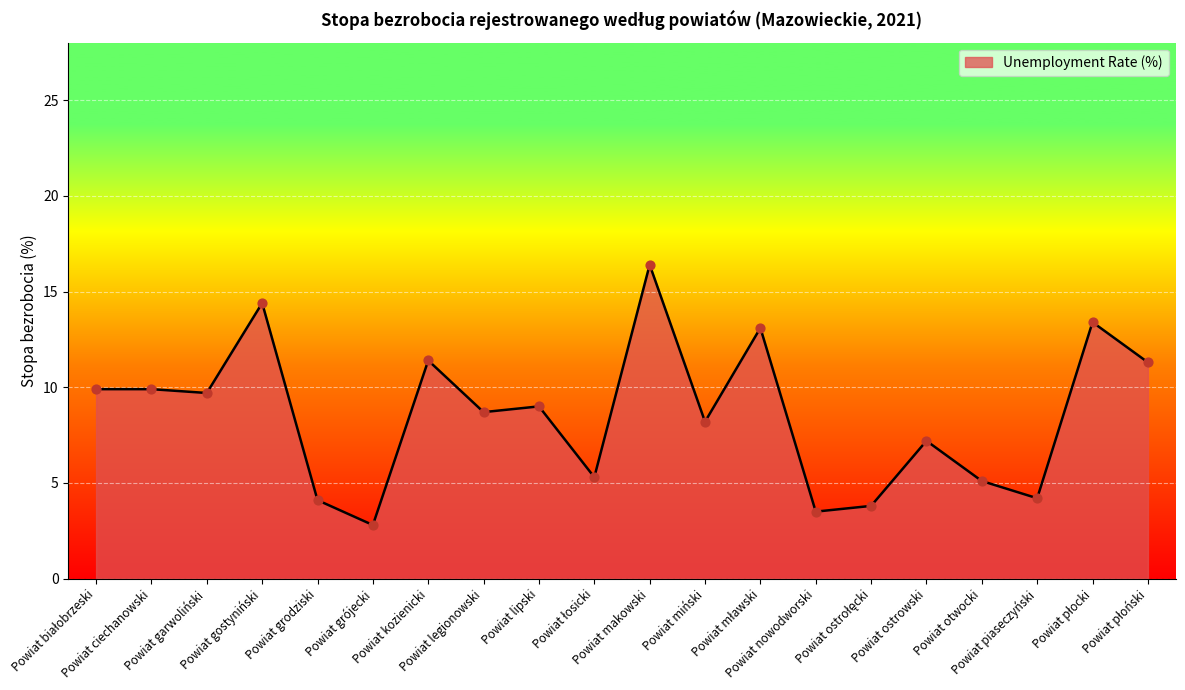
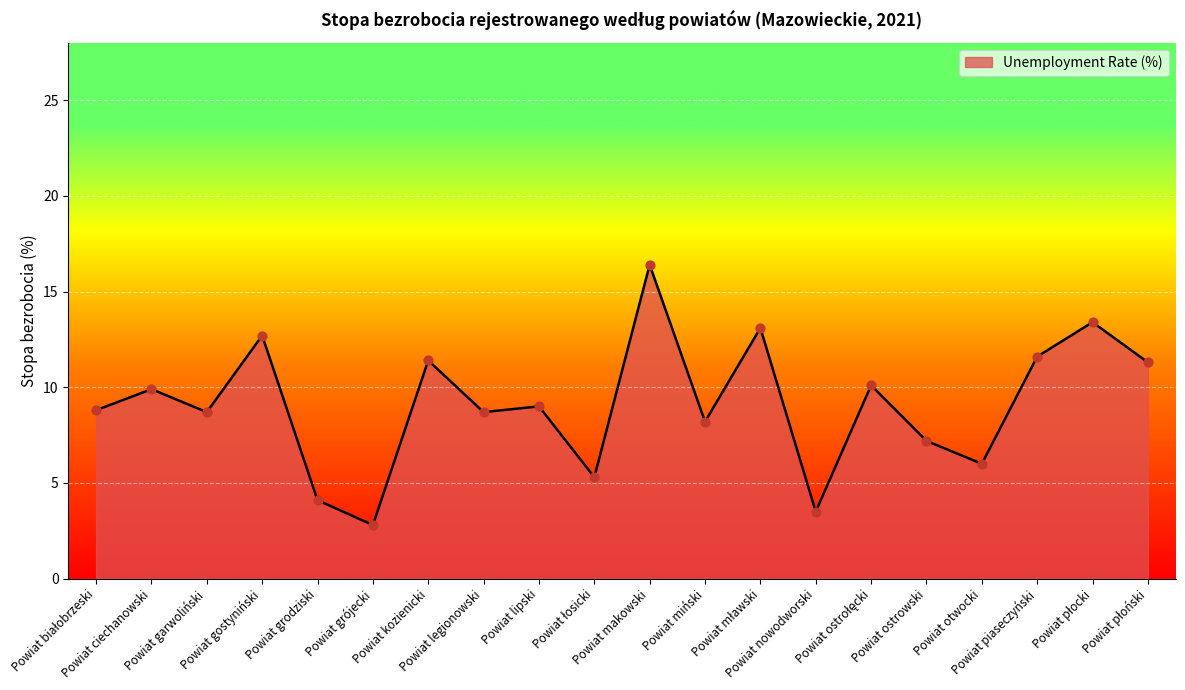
Powiat białobrzeski: 9.9 -> 8.8
Powiat garwoliński: 9.7 -> 8.7
Powiat gostyniński: 14.4 -> 12.7
Powiat ostrołęcki: 3.8 -> 10.1
Powiat otwocki: 5.1 -> 6.0
Powiat piaseczyński: 4.2 -> 11.6
